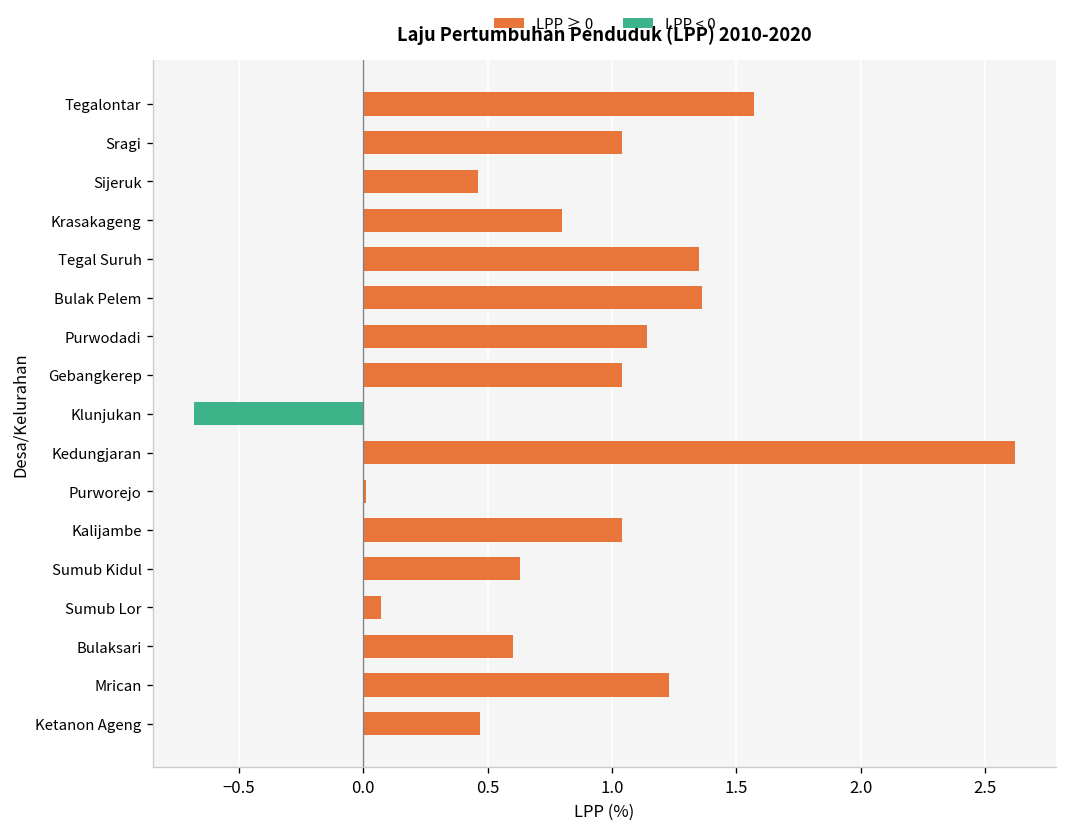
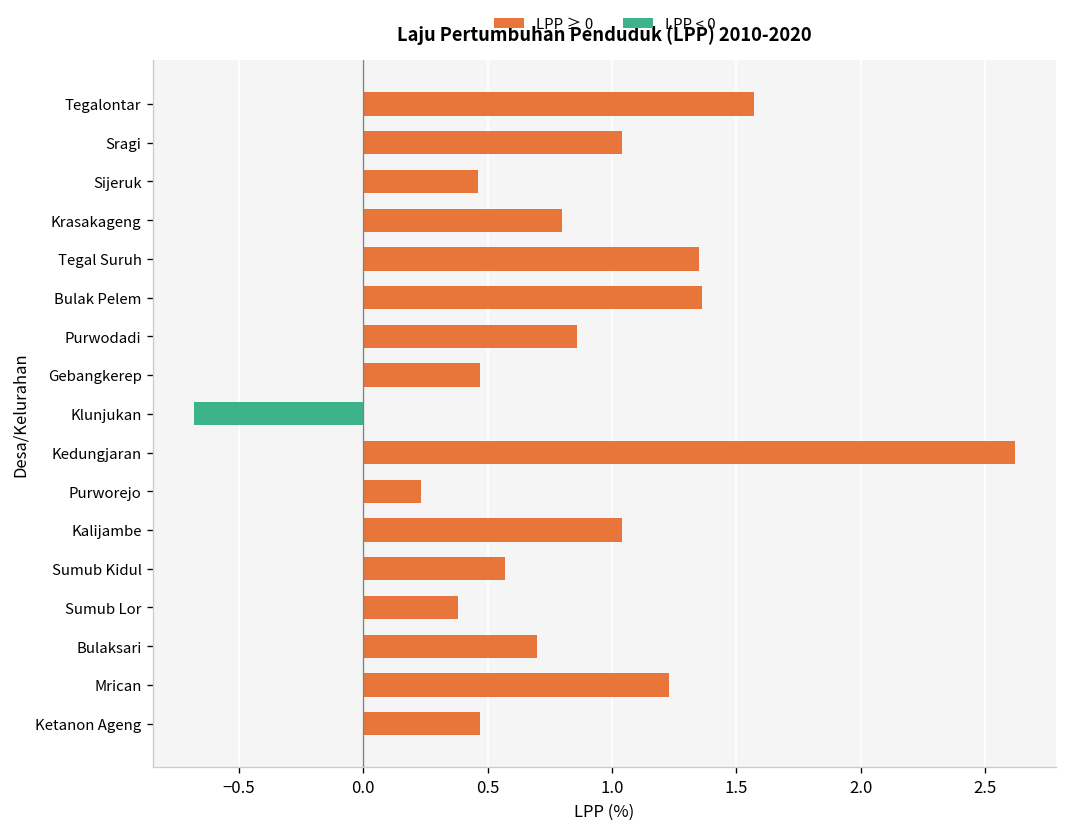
Purwodadi: 1.14 -> 0.86
Gebangkerep: 1.04 -> 0.47
Purworejo: 0.01 -> 0.23
Sumub Kidul: 0.63 -> 0.57
Sumub Lor: 0.07 -> 0.38
Bulaksari: 0.6 -> 0.7
